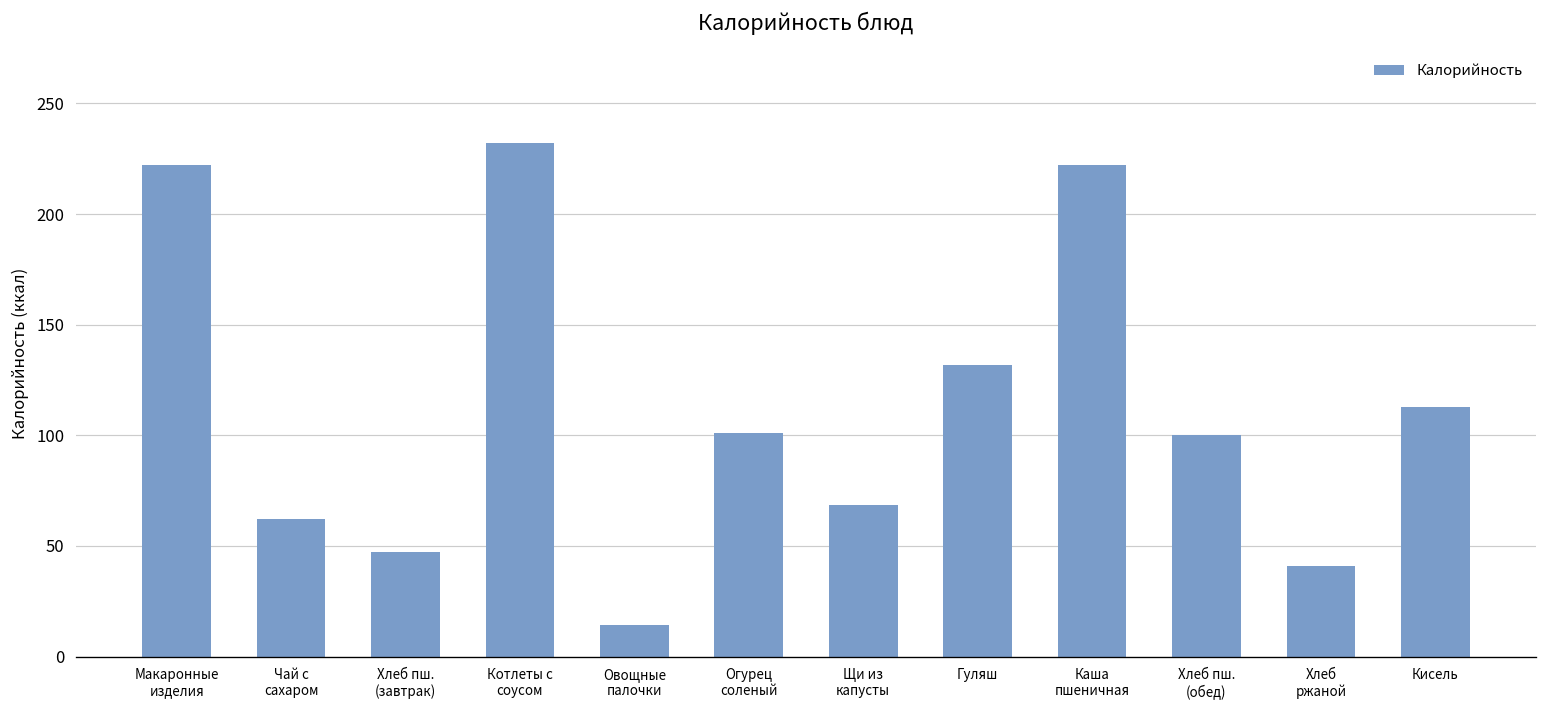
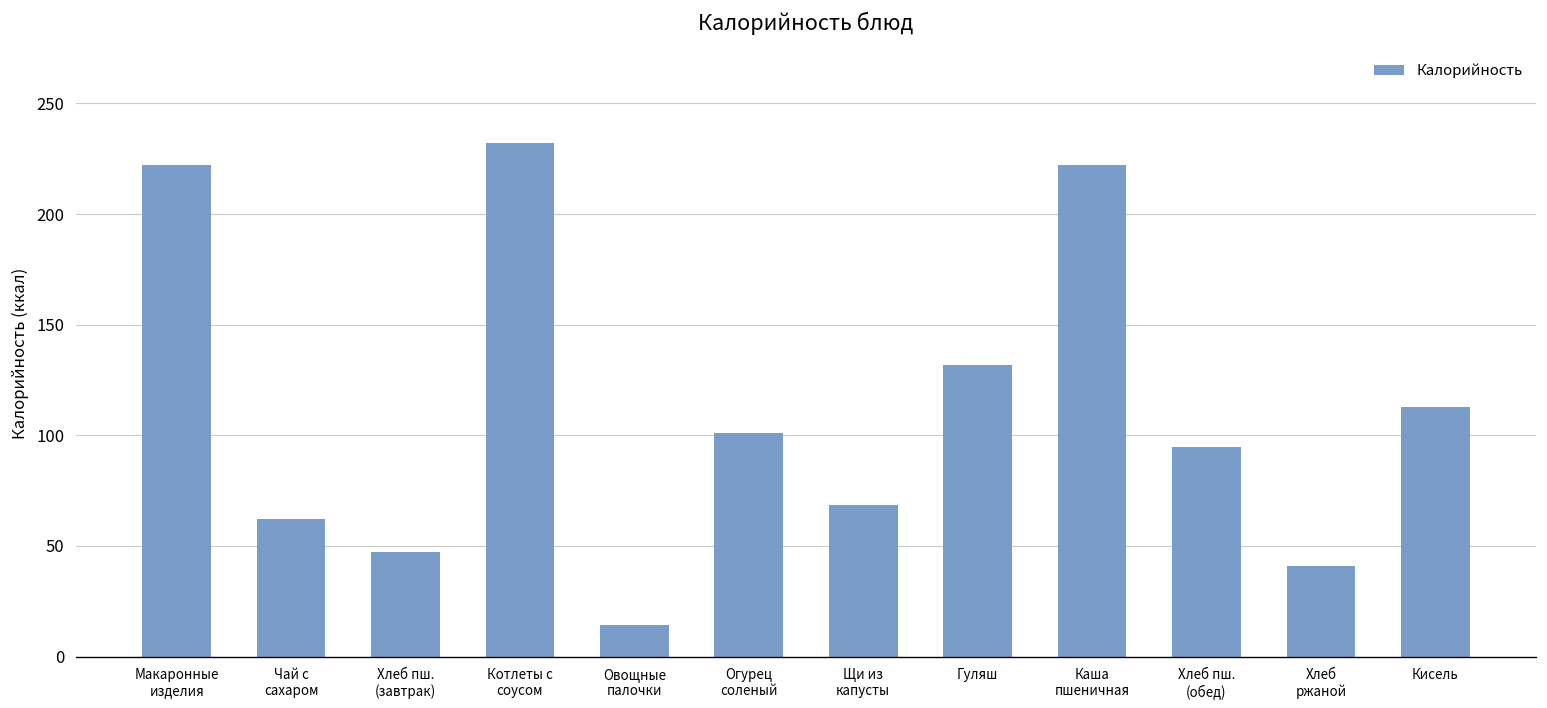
Хлеб пш. (обед): 100 -> 95
